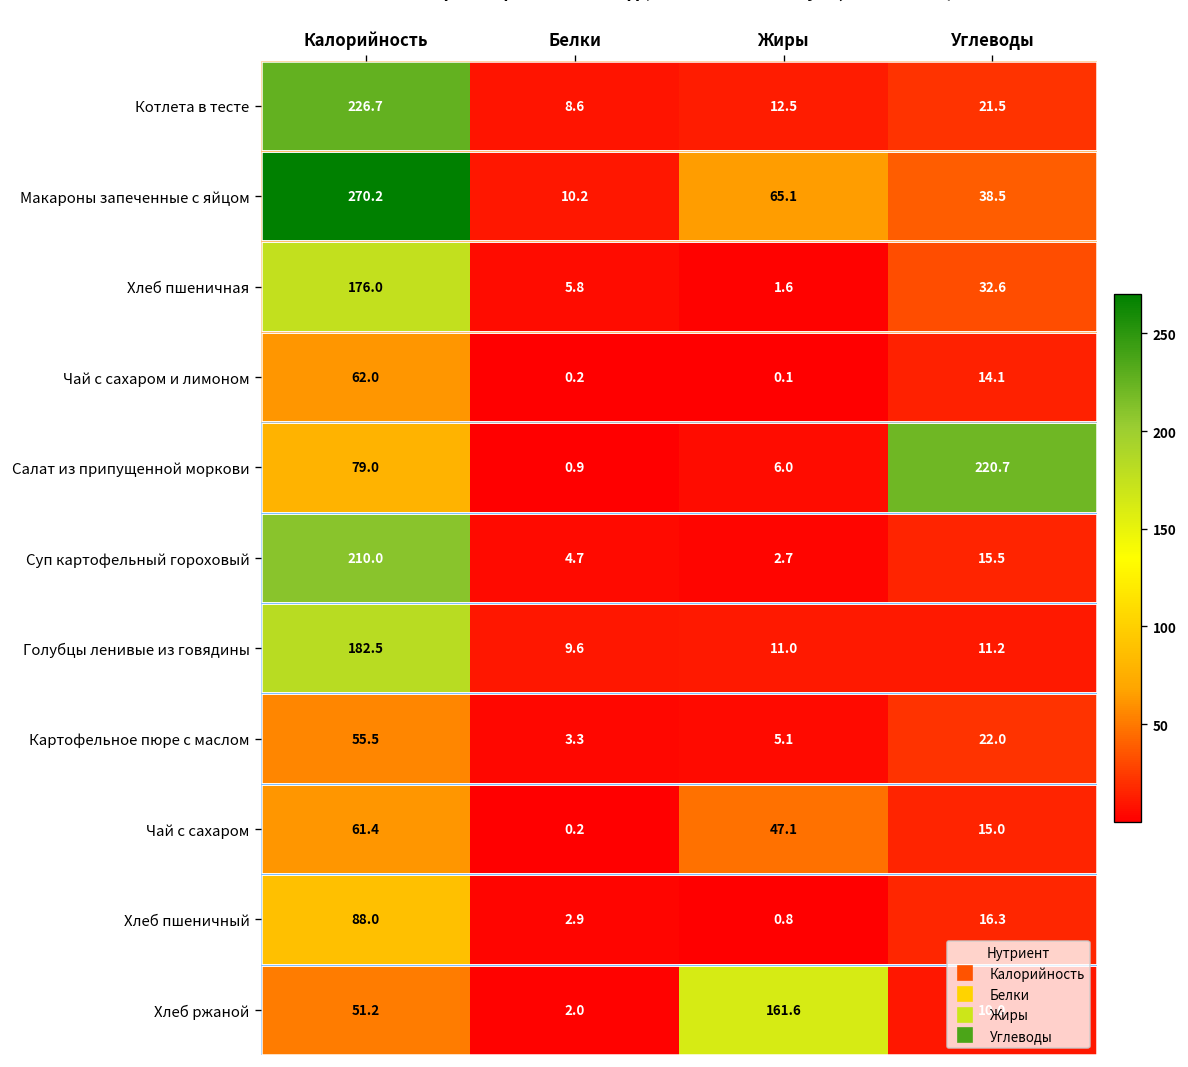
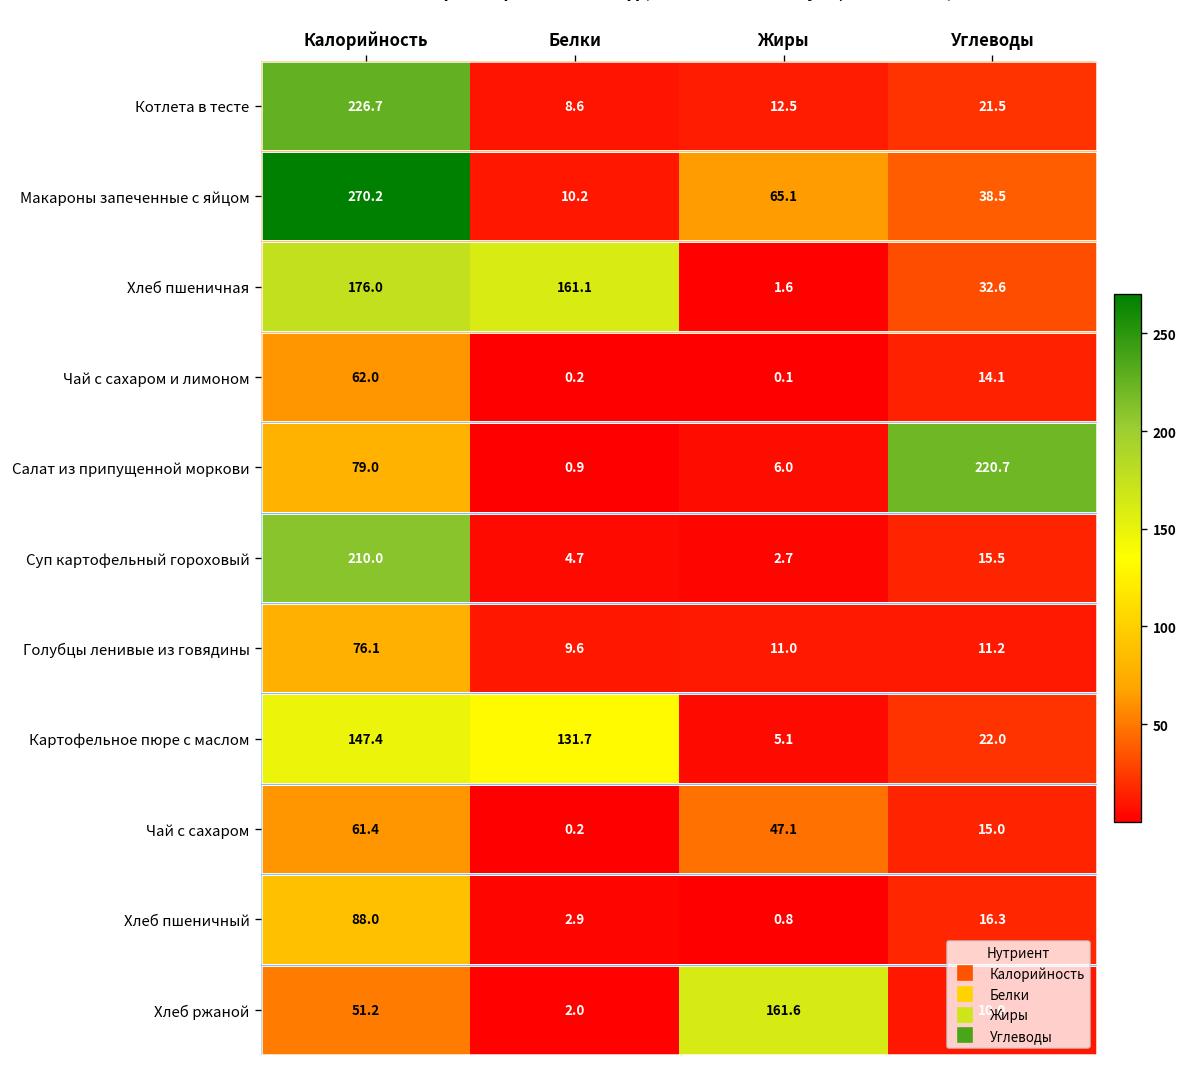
Хлеб пшеничная, Белки: 5.8 -> 161.1
Голубцы ленивые из говядины, Калорийность: 182.5 -> 76.1
Картофельное пюре с маслом, Калорийность: 55.5 -> 147.4
Картофельное пюре с маслом, Белки: 3.3 -> 131.7
